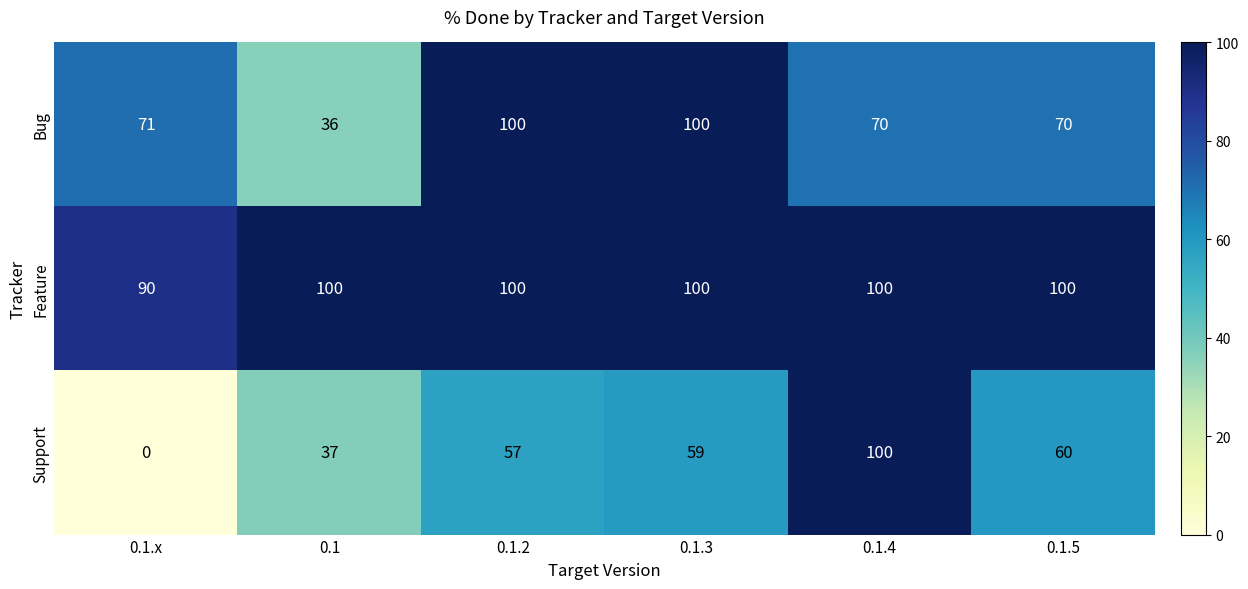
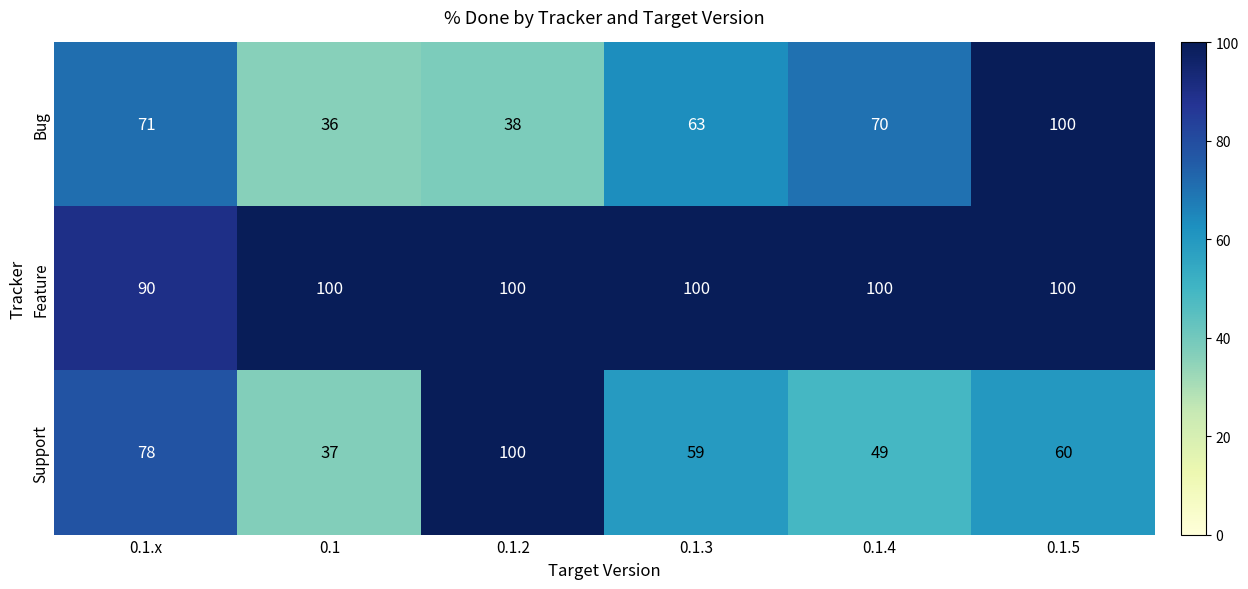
Bug, 0.1.2: 100 -> 38
Bug, 0.1.3: 100 -> 63
Bug, 0.1.5: 70 -> 100
Support, 0.1.x: 0 -> 78
Support, 0.1.2: 57 -> 100
Support, 0.1.4: 100 -> 49
